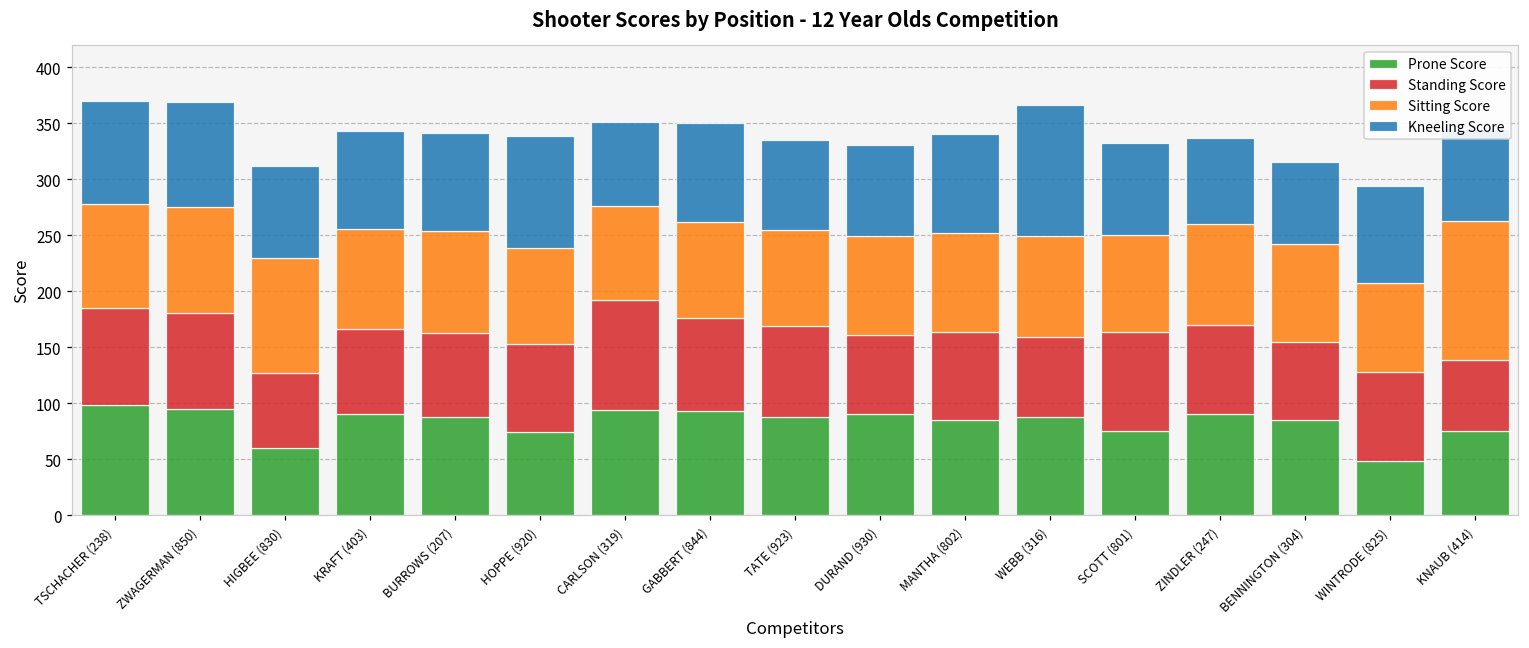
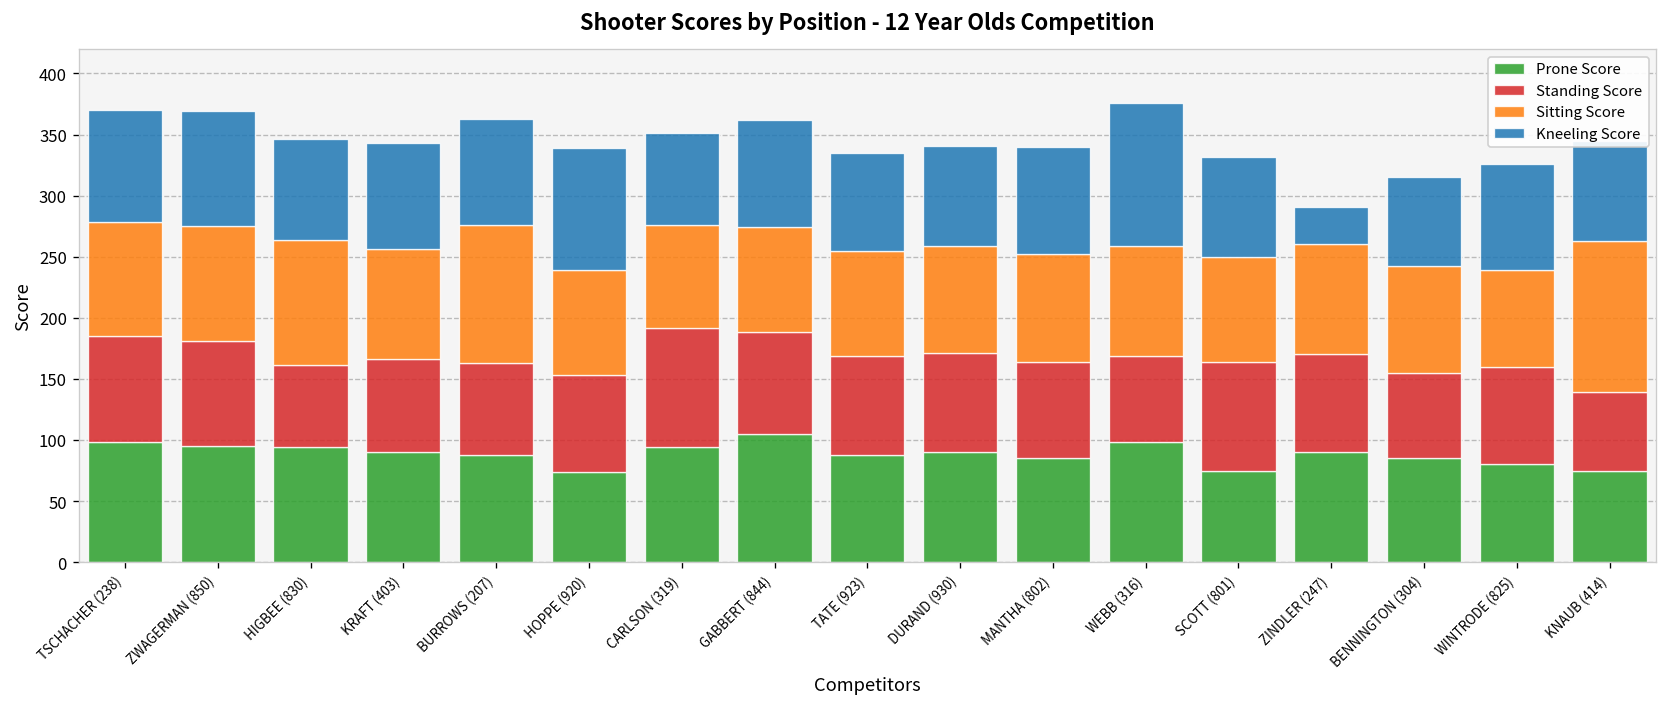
Prone Score, HIGBEE (830): 60 -> 94
Sitting Score, BURROWS (207): 91 -> 113
Prone Score, GABBERT (844): 93 -> 105
Standing Score, DURAND (930): 71 -> 81
Prone Score, WEBB (316): 88 -> 98
Kneeling Score, ZINDLER (247): 77 -> 31
Prone Score, WINTRODE (825): 48 -> 80
